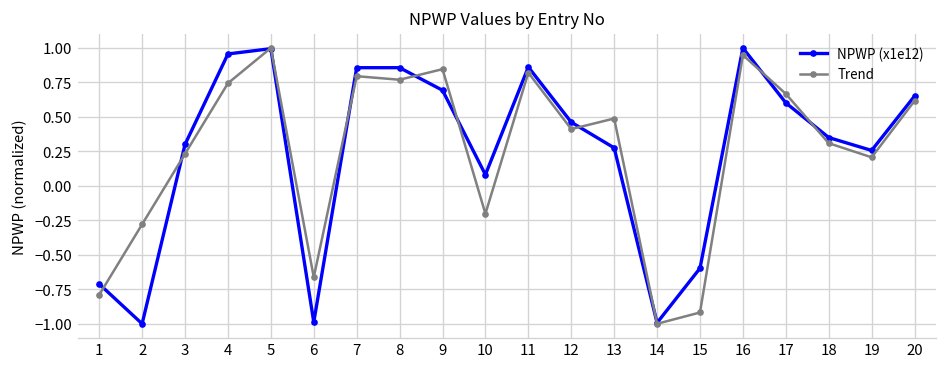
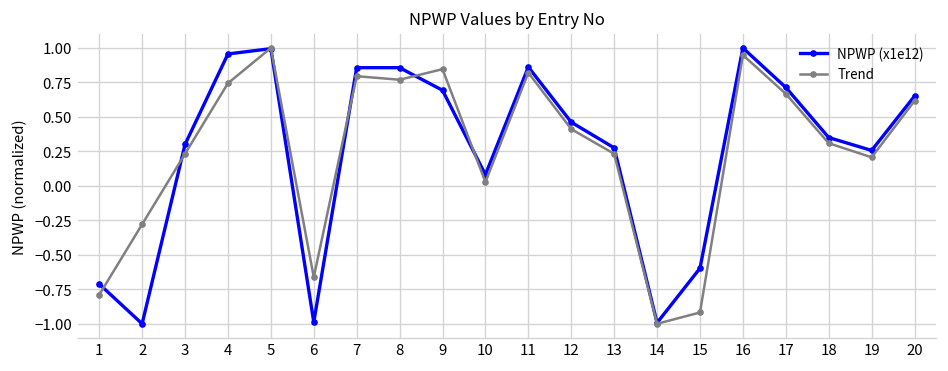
Trend, 10: -0.20 -> 0.03
Trend, 13: 0.49 -> 0.23
NPWP (x1e12), 17: 0.60 -> 0.71
